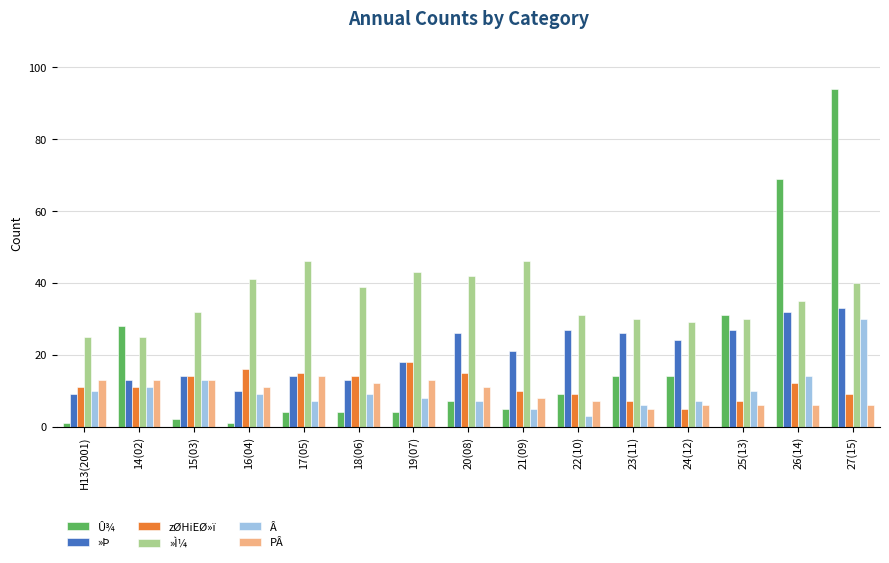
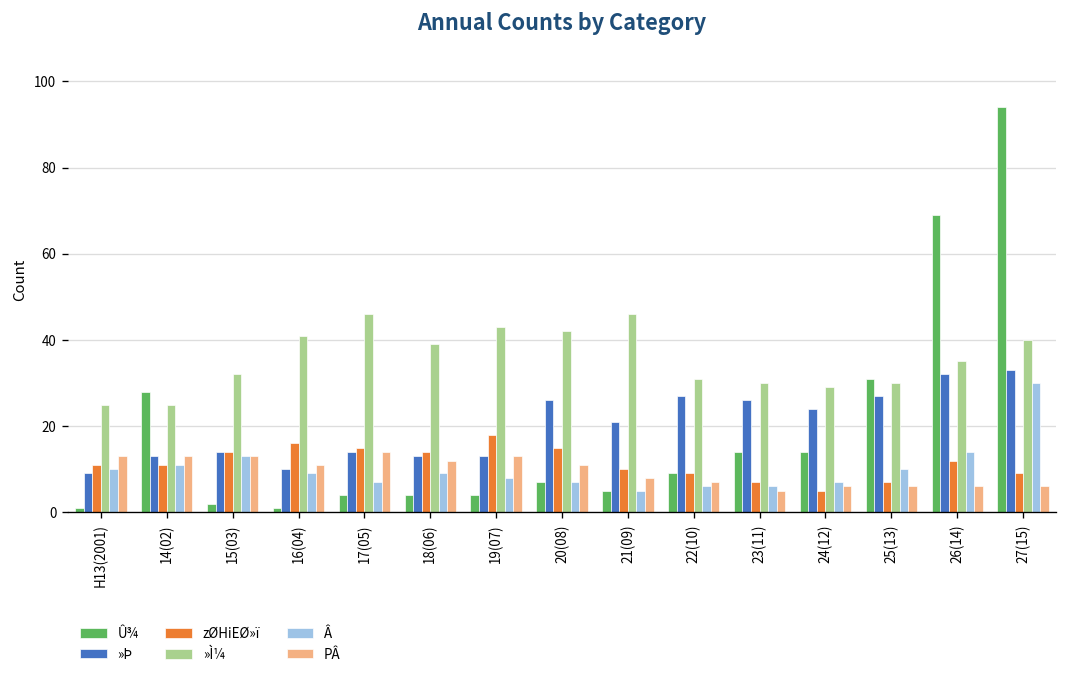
»Þ, 19(07): 18 -> 13
Â, 22(10): 3 -> 6
